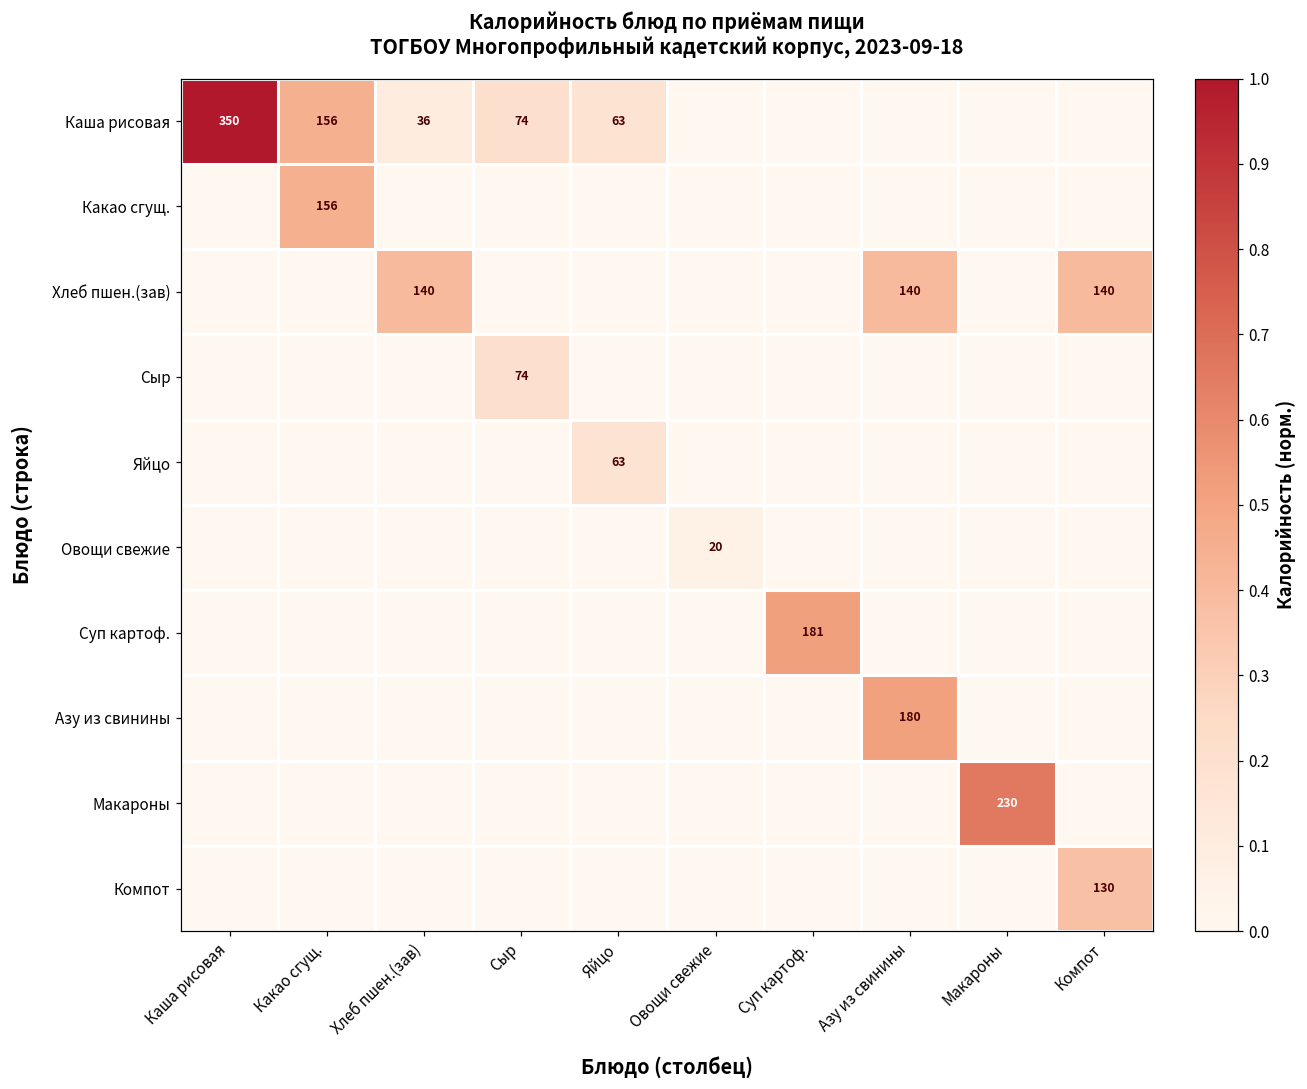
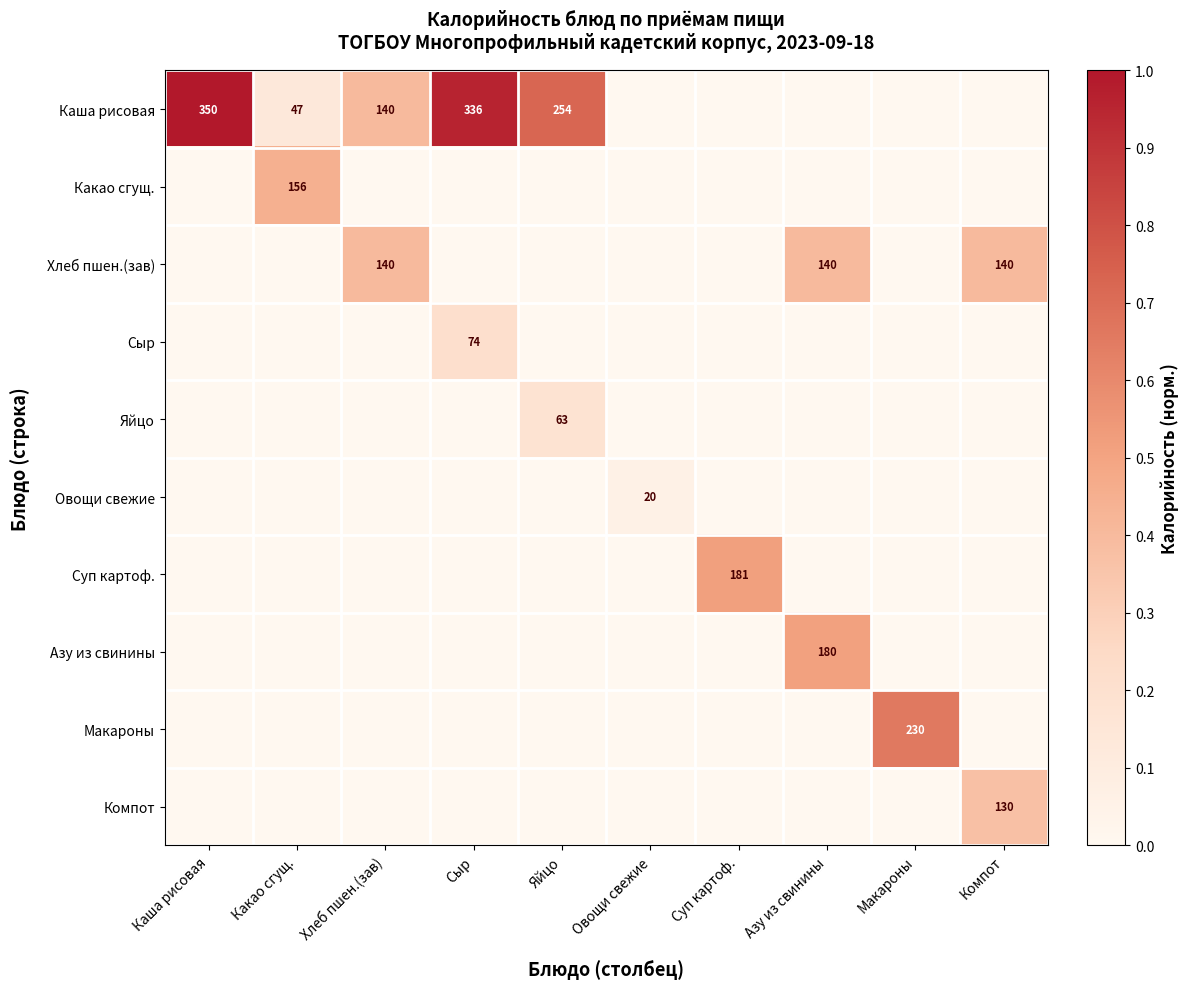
Каша рисовая, Какао сгущ.: 156 -> 47
Каша рисовая, Хлеб пшен.(зав): 36 -> 140
Каша рисовая, Сыр: 74 -> 336
Каша рисовая, Яйцо: 63 -> 254
